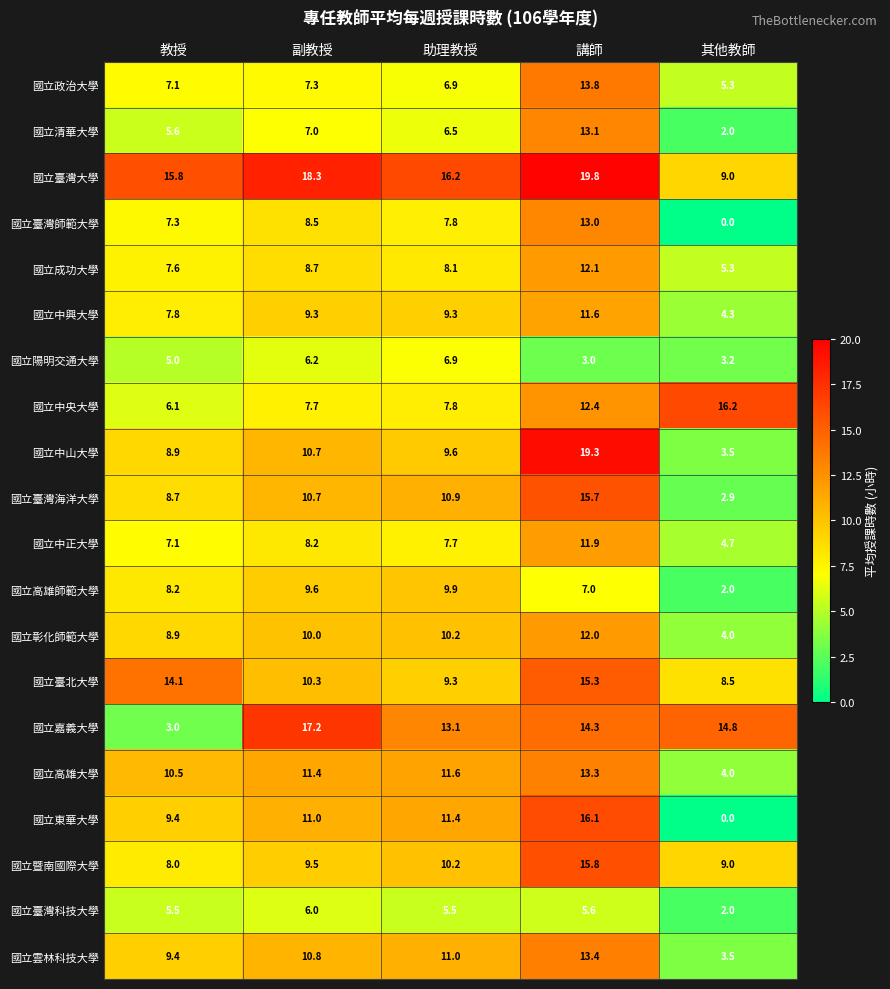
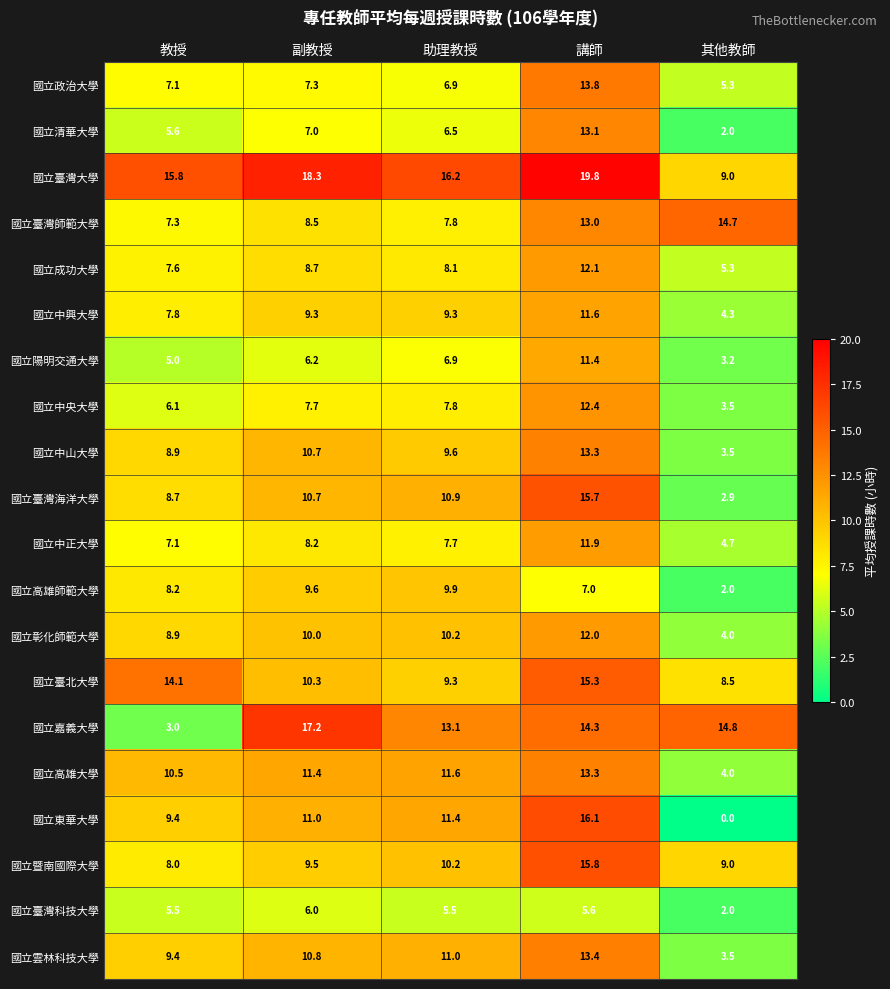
國立臺灣師範大學, 其他教師: 0.0 -> 14.7
國立陽明交通大學, 講師: 3.0 -> 11.4
國立中央大學, 其他教師: 16.2 -> 3.5
國立中山大學, 講師: 19.3 -> 13.3
